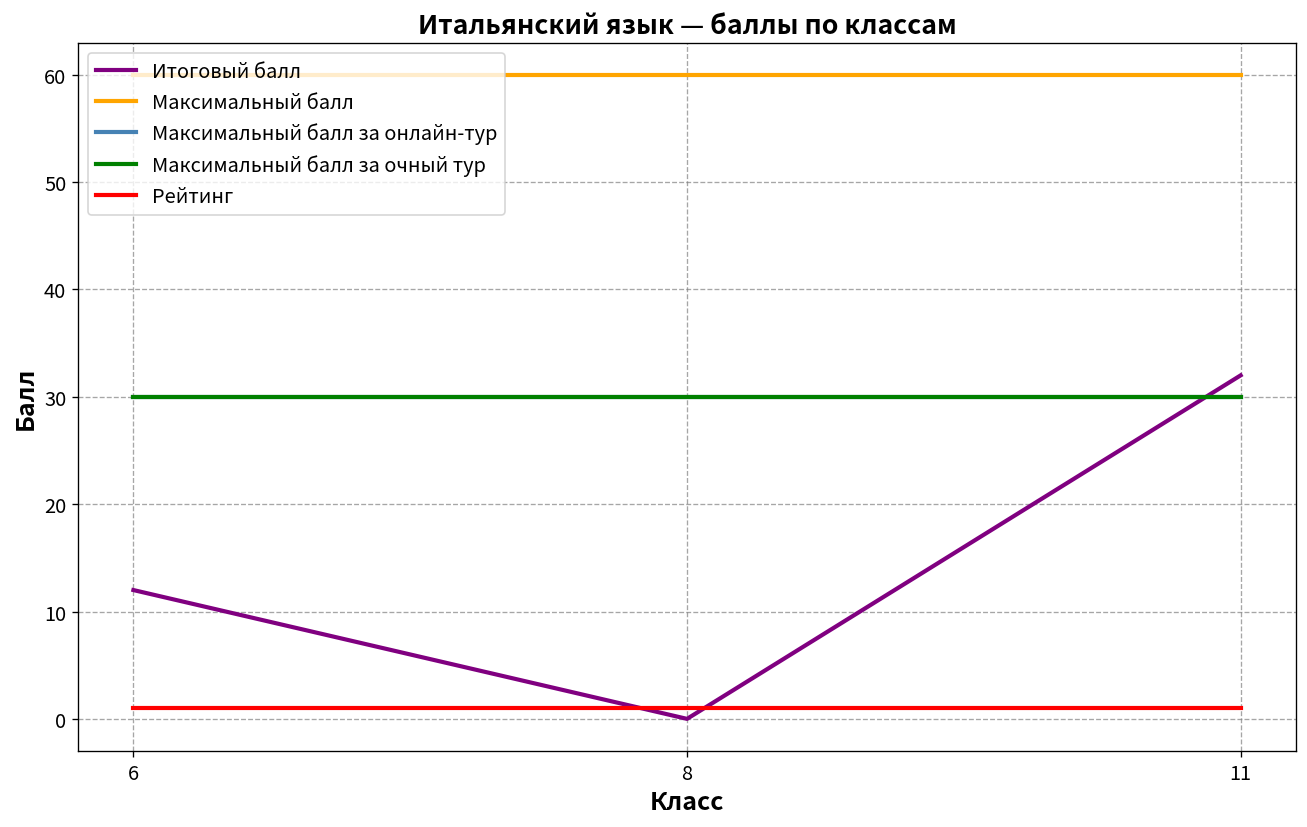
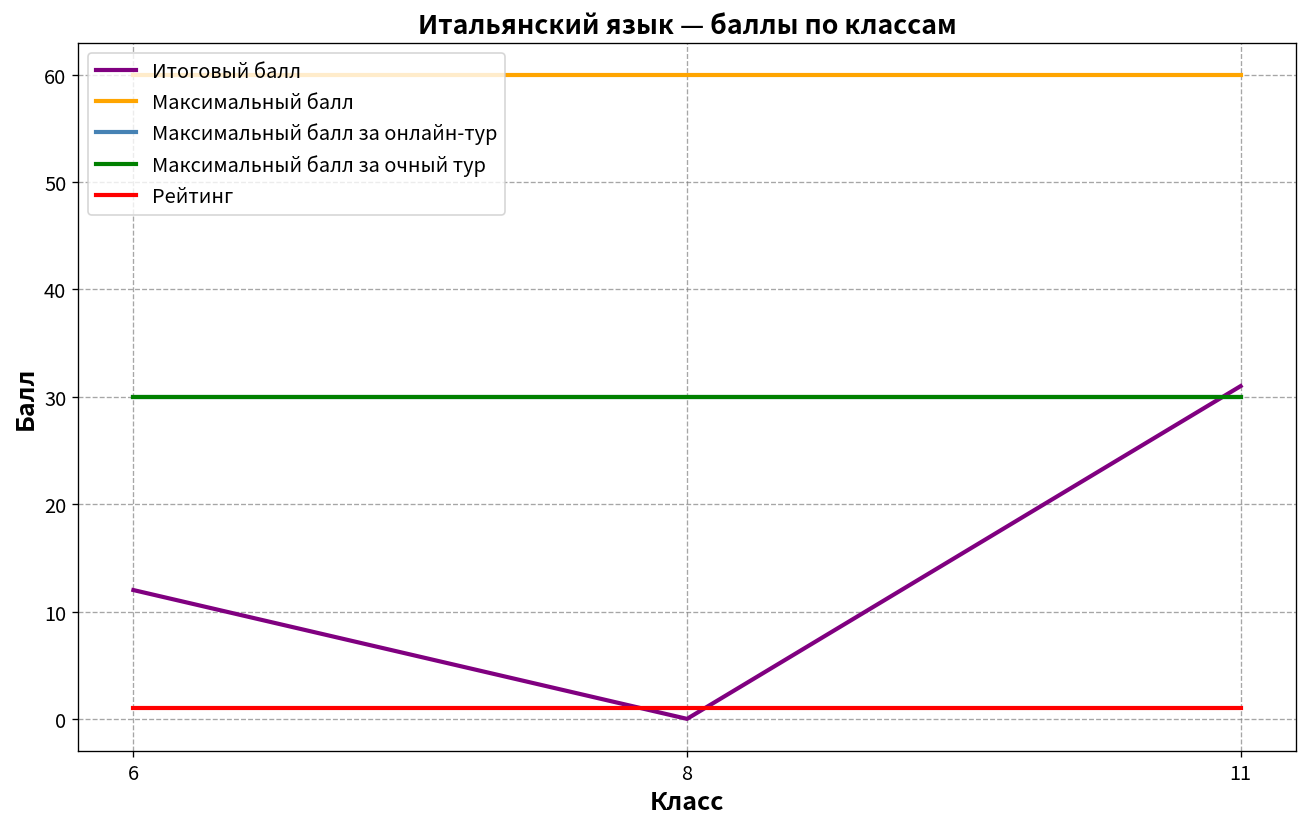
Итоговый балл, 11: 32 -> 31
